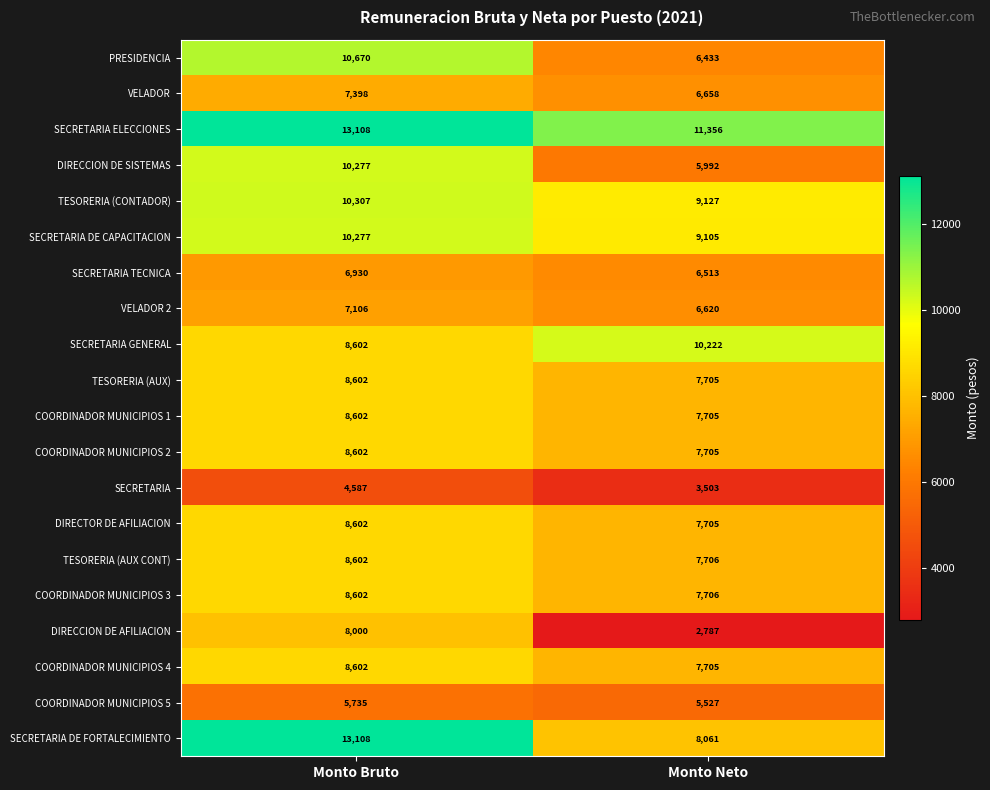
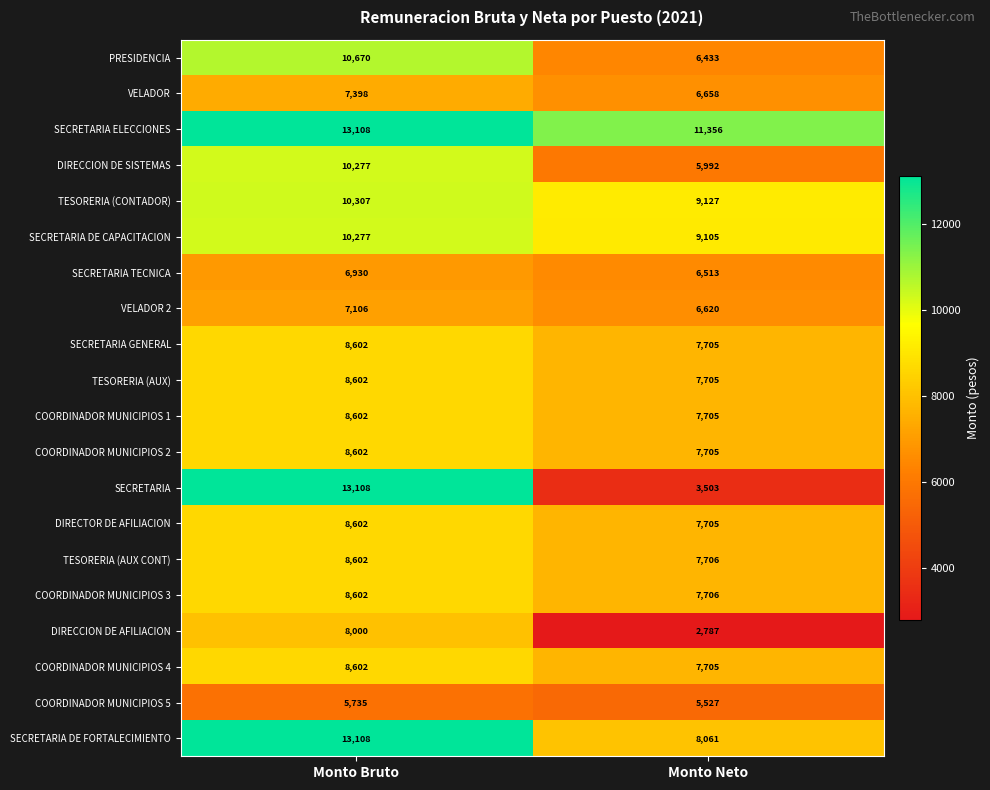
SECRETARIA GENERAL, Monto Neto: 10,222 -> 7,705
SECRETARIA, Monto Bruto: 4,587 -> 13,108
